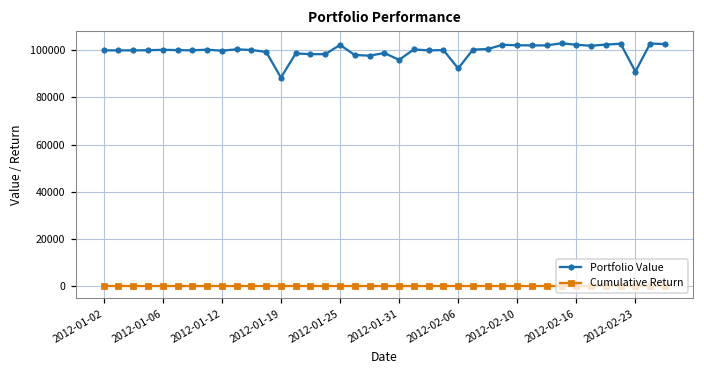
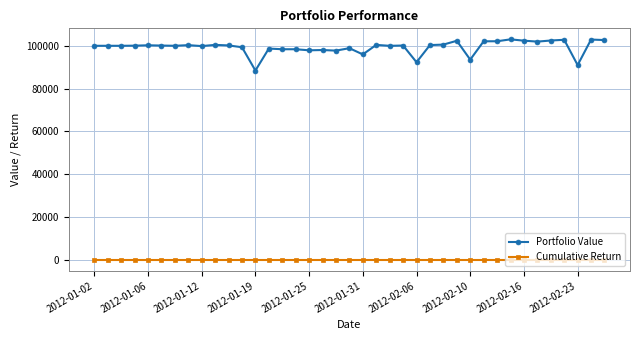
Portfolio Value, 2012-01-25: 102000 -> 98000
Portfolio Value, 2012-02-10: 102000 -> 94000
